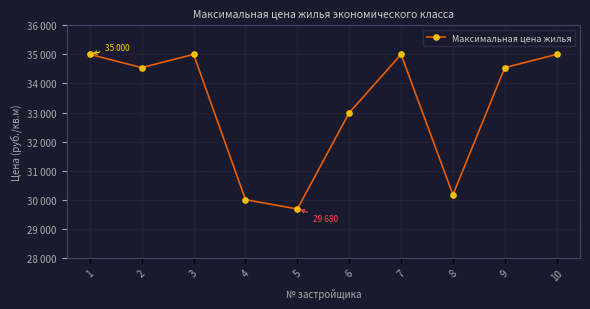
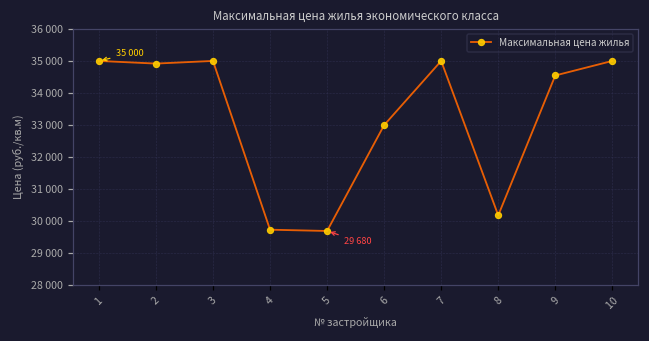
2: 34500 -> 34900
4: 30000 -> 29700
